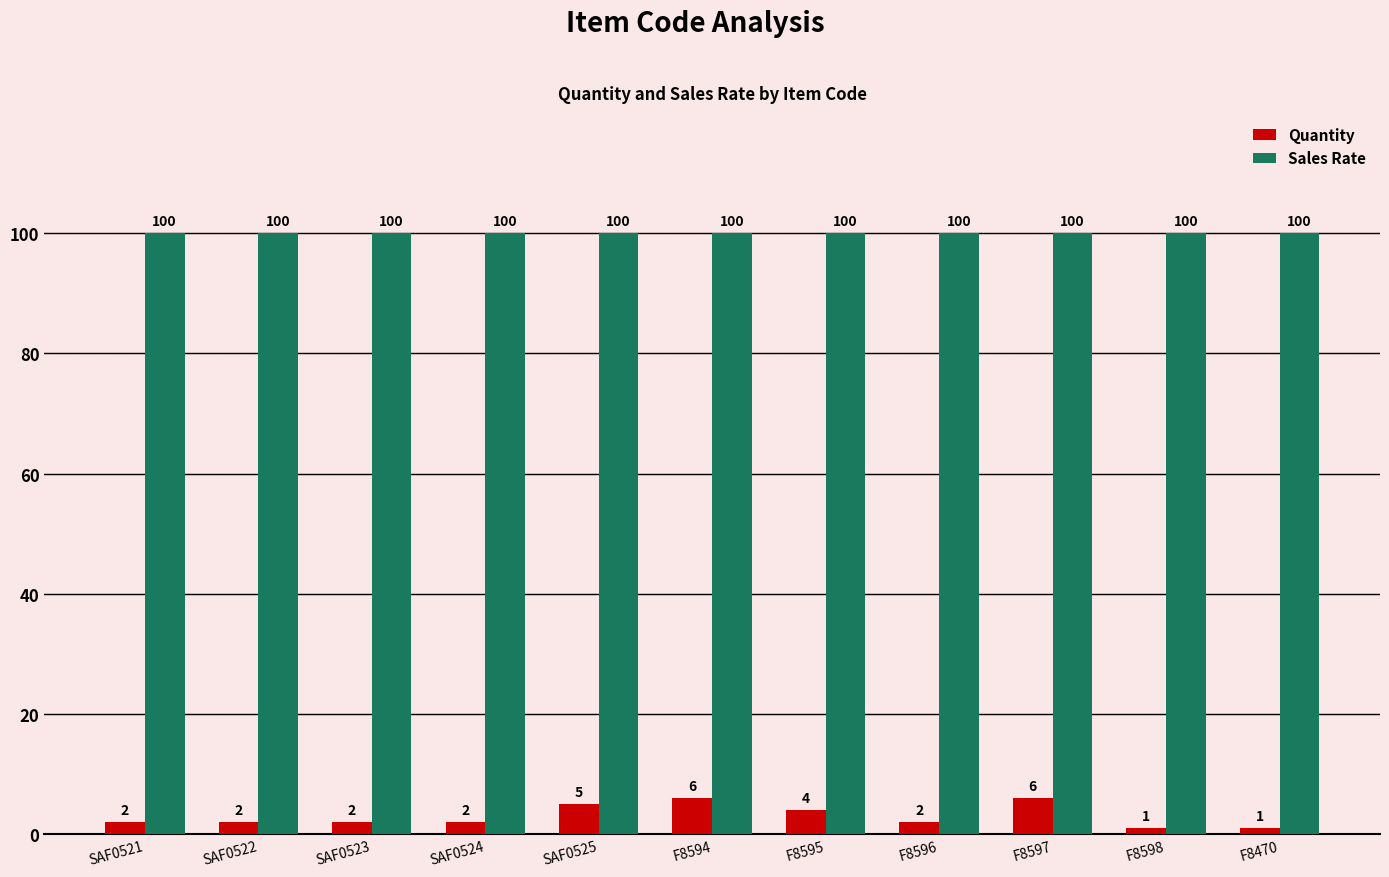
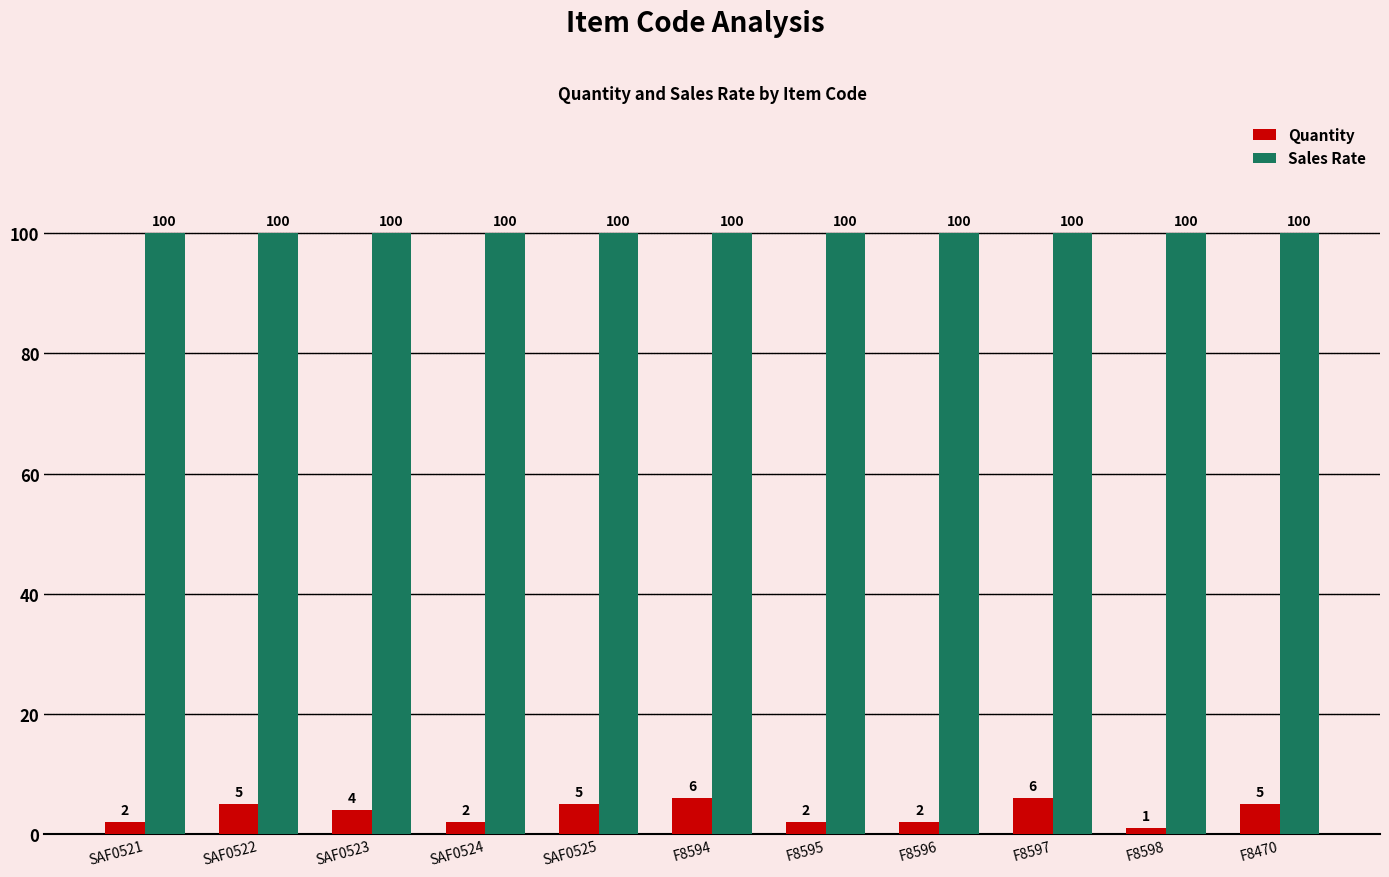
Quantity, SAF0522: 2 -> 5
Quantity, SAF0523: 2 -> 4
Quantity, F8595: 4 -> 2
Quantity, F8470: 1 -> 5
